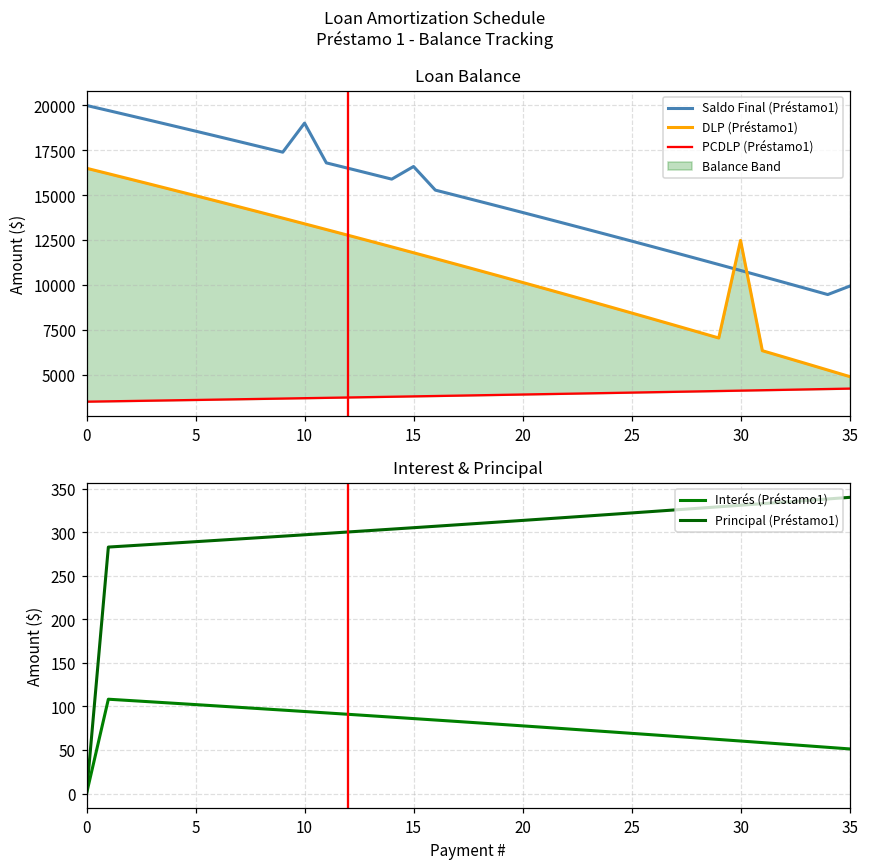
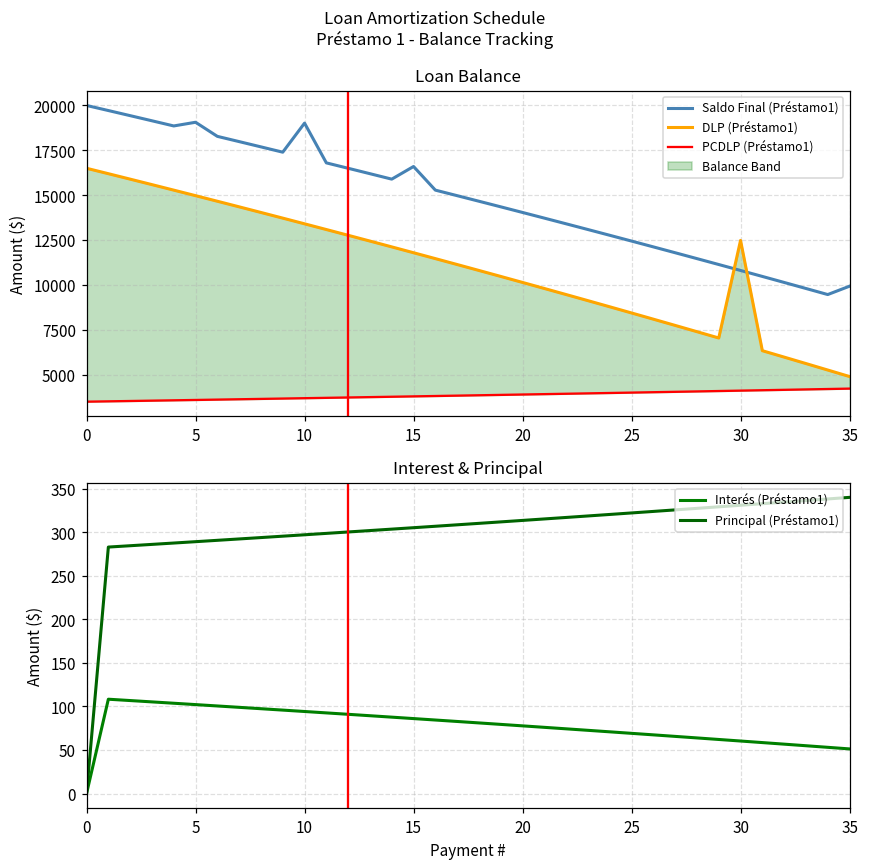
Loan Balance, Saldo Final (Préstamo1), 5: 18600 -> 19100
